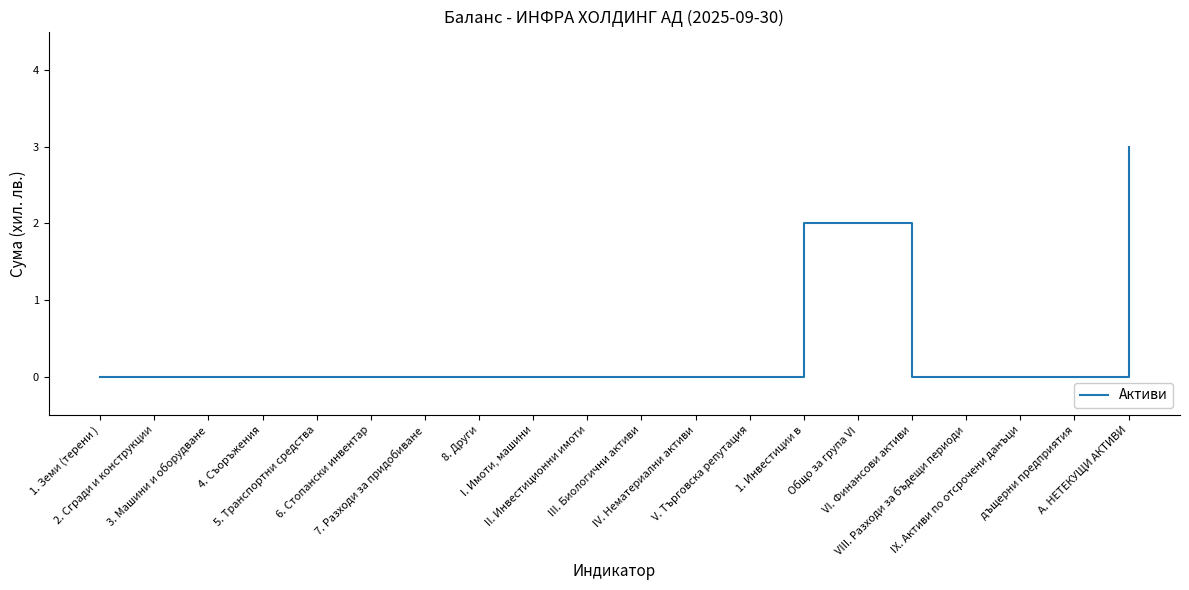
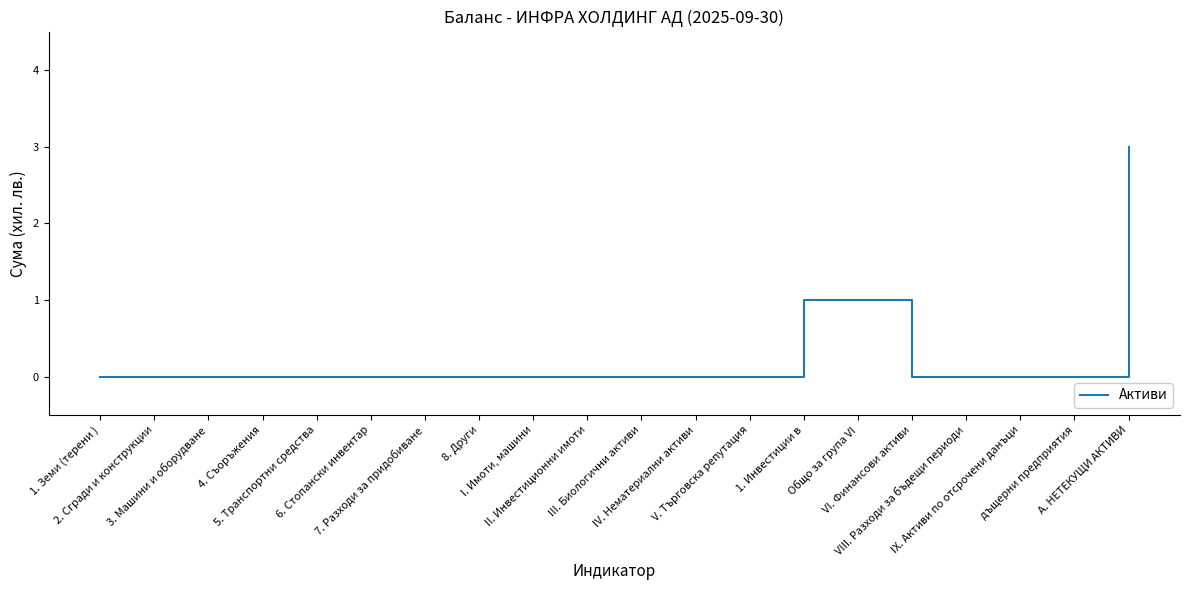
1. Инвестиции в: 2 -> 1
Общо за група VI: 2 -> 1
